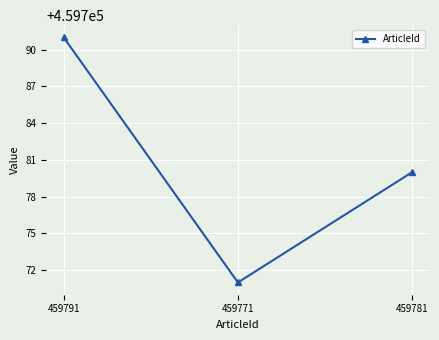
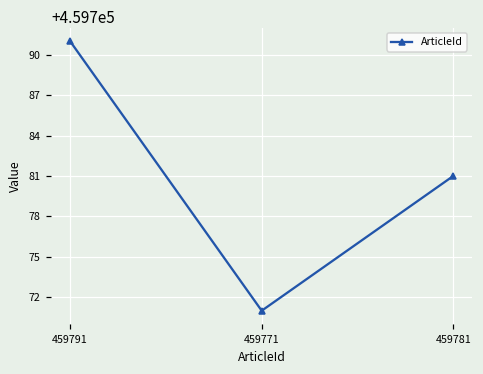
459781: 459780 -> 459781
